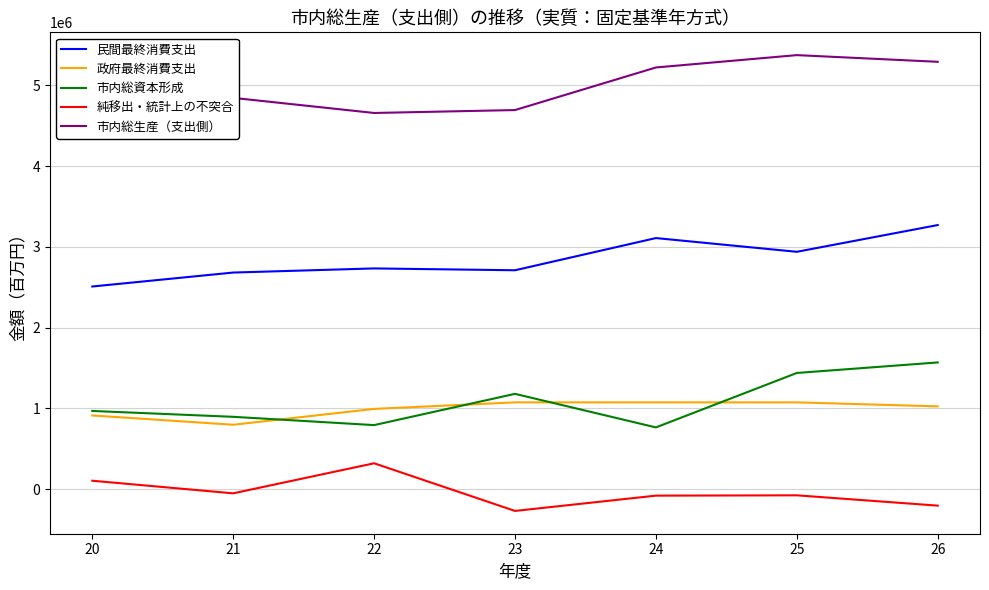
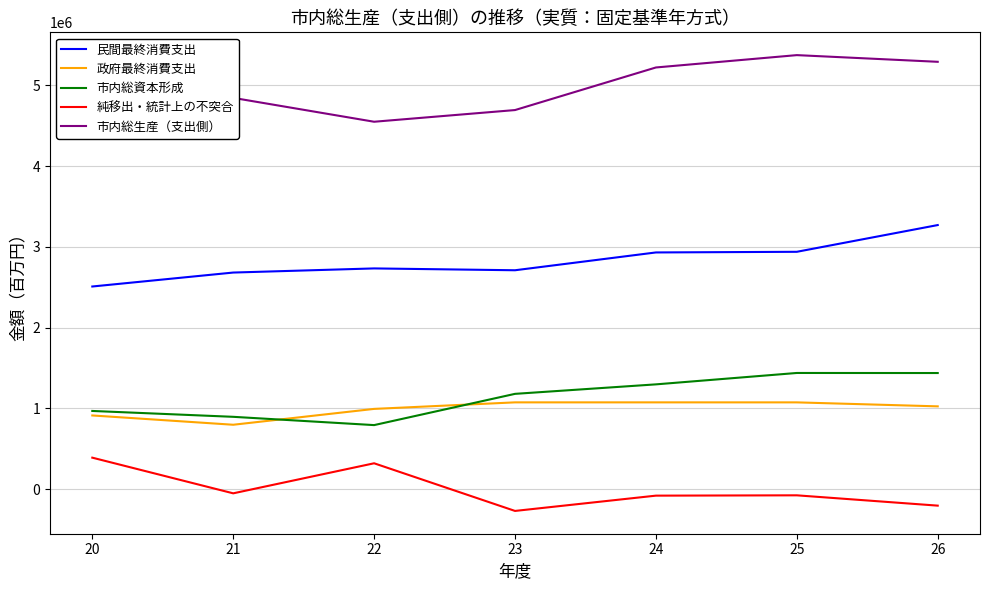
純移出・統計上の不突合, 20: 100000 -> 400000
市内総生産（支出側）, 22: 4700000 -> 4500000
民間最終消費支出, 24: 3100000 -> 2900000
市内総資本形成, 24: 800000 -> 1300000
市内総資本形成, 26: 1600000 -> 1400000
